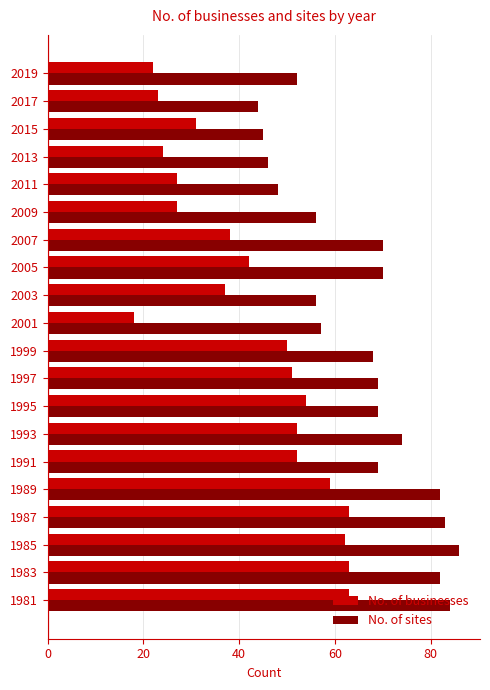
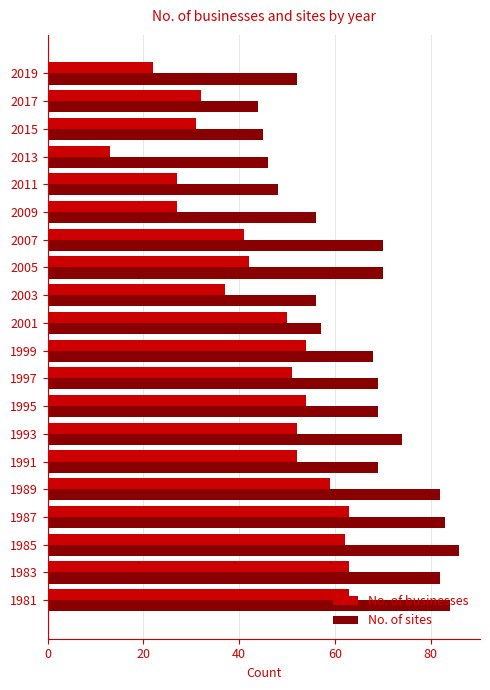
No. of businesses, 2017: 23 -> 32
No. of businesses, 2013: 24 -> 13
No. of businesses, 2007: 38 -> 41
No. of businesses, 2001: 18 -> 50
No. of businesses, 1999: 50 -> 54
